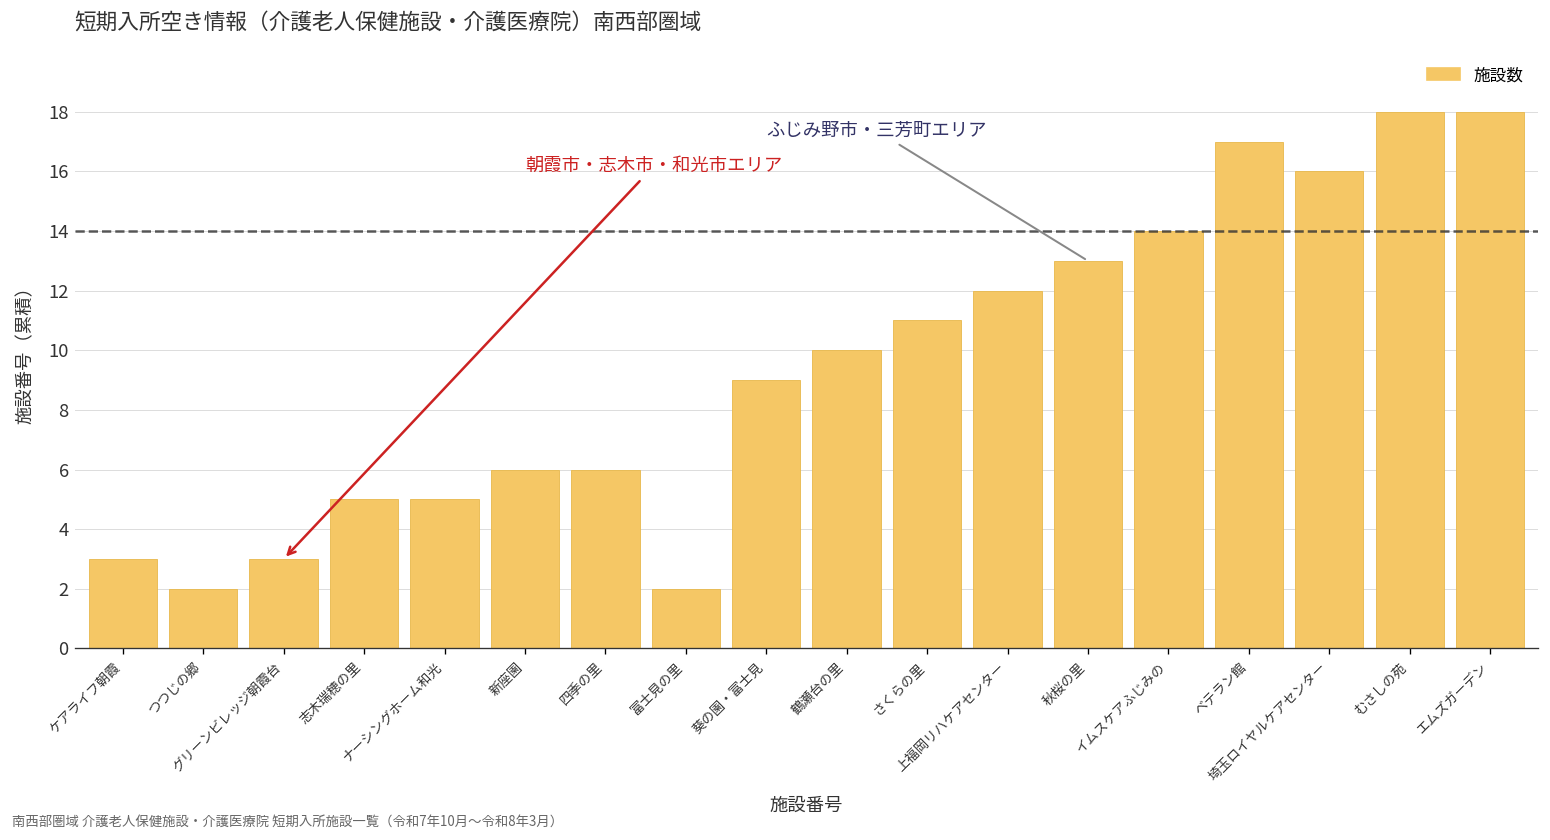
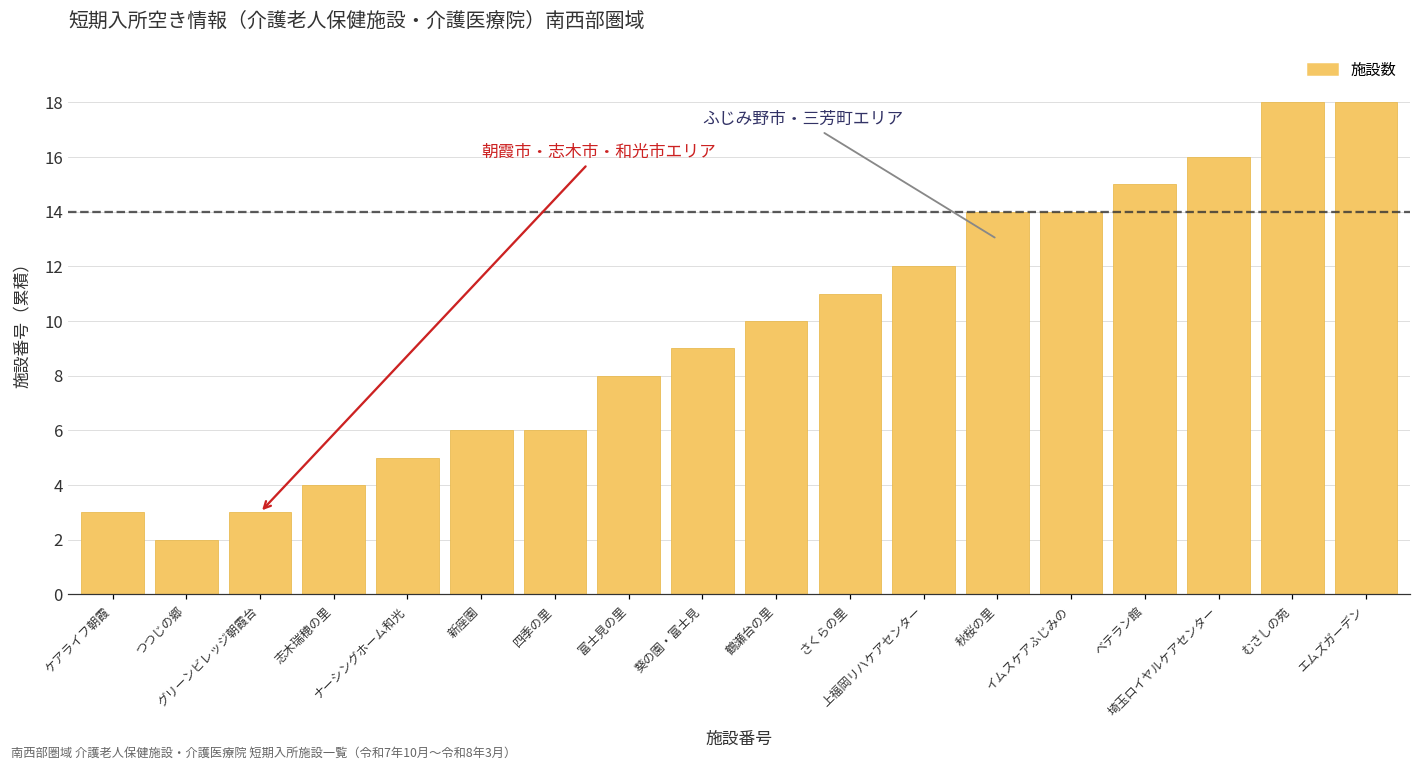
志木瑞穂の里: 5 -> 4
富士見の里: 2 -> 8
秋桜の里: 13 -> 14
ベテラン館: 17 -> 15
